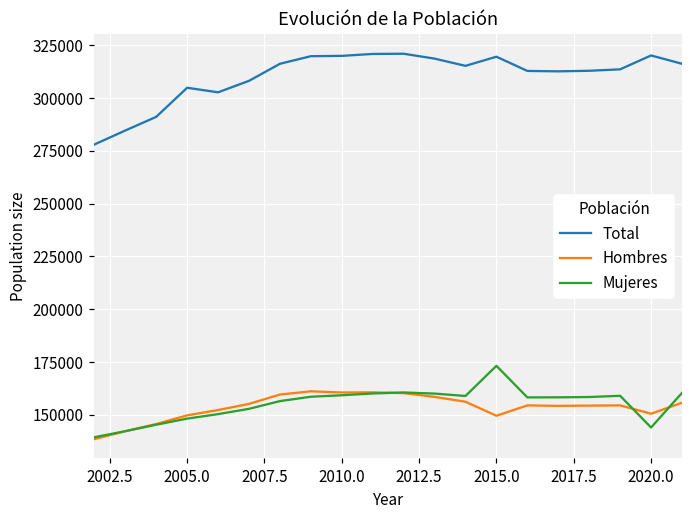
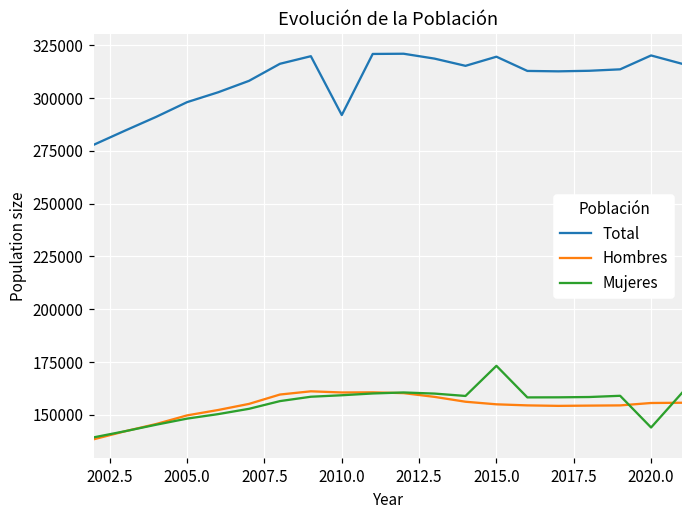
Total, 2005.0: 305000 -> 298000
Total, 2010.0: 320000 -> 292000
Hombres, 2015.0: 150000 -> 155000
Hombres, 2020.0: 151000 -> 156000
